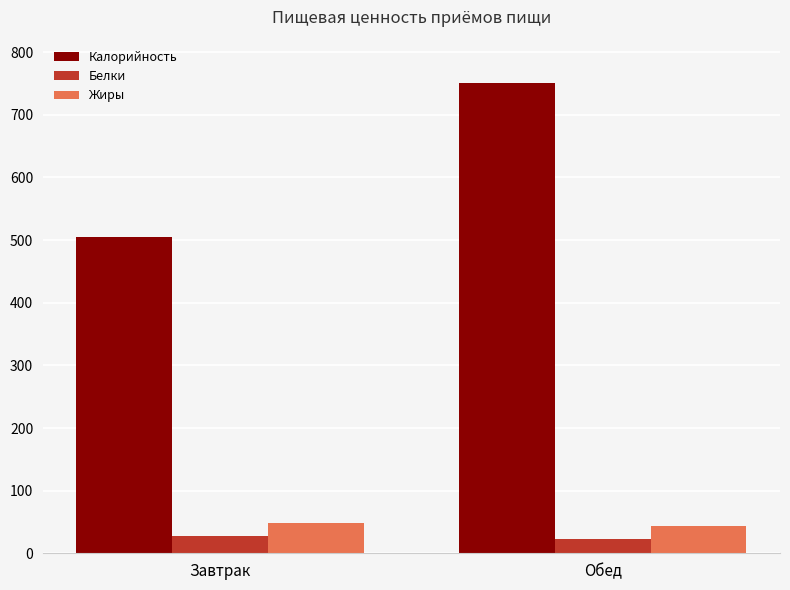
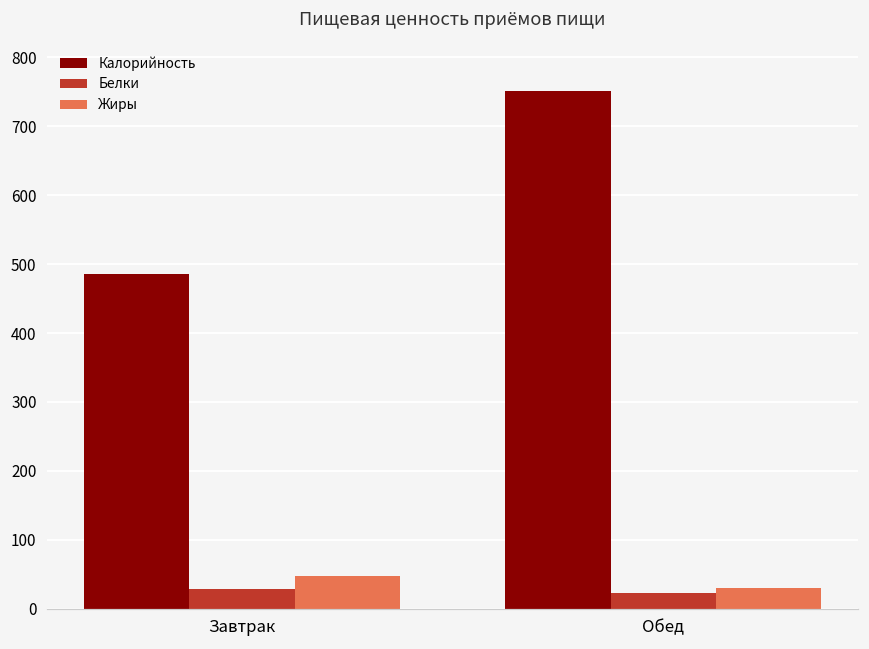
Калорийность, Завтрак: 500 -> 490
Жиры, Обед: 40 -> 30
